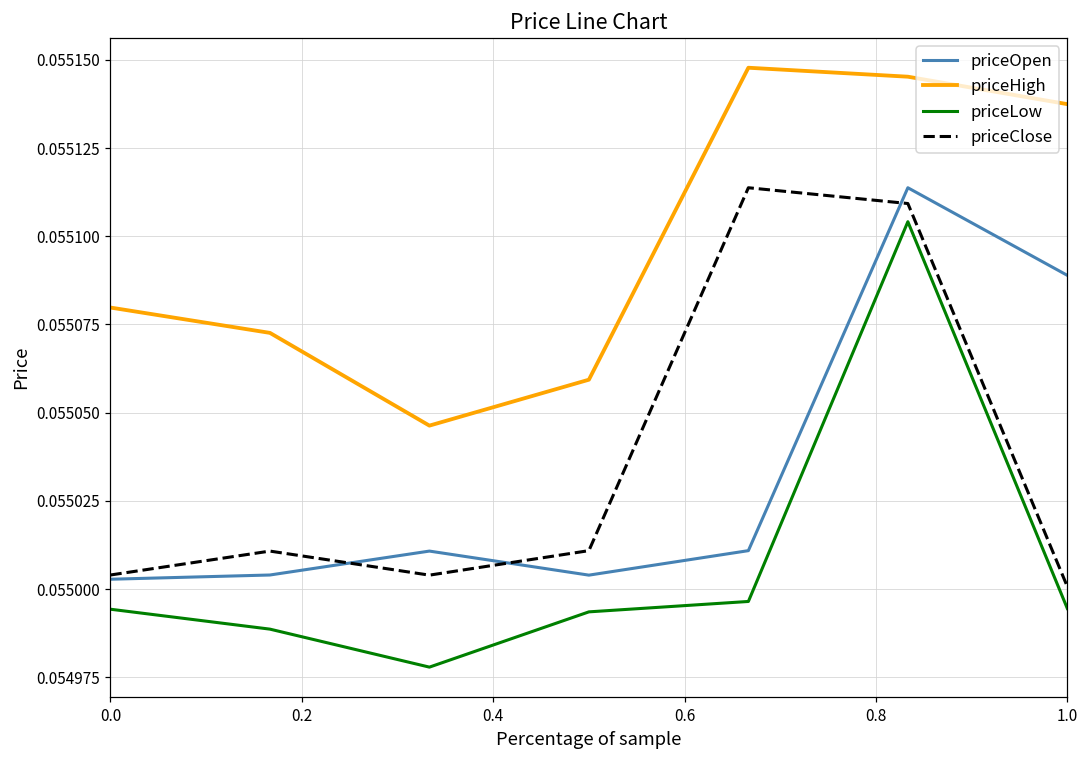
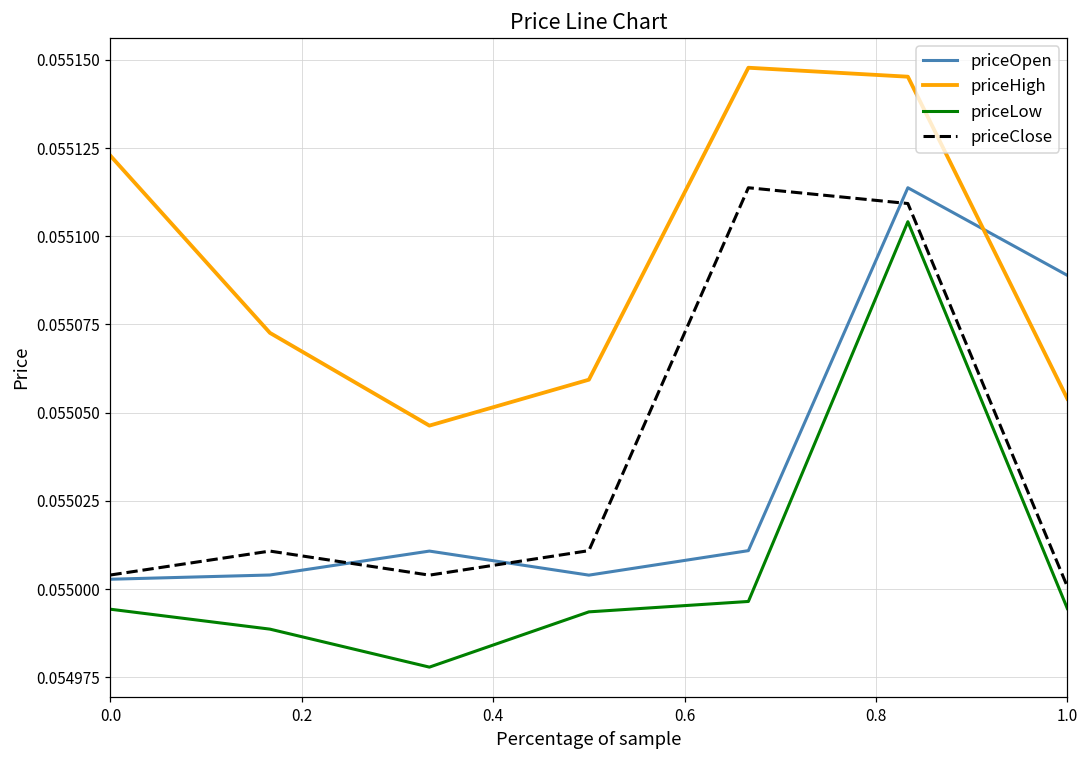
priceHigh, 0.0: 0.055080 -> 0.055123
priceHigh, 1.0: 0.055137 -> 0.055054
